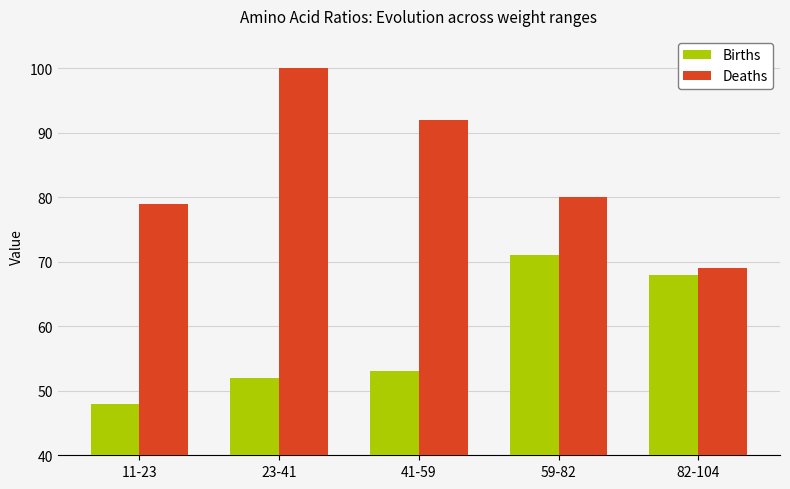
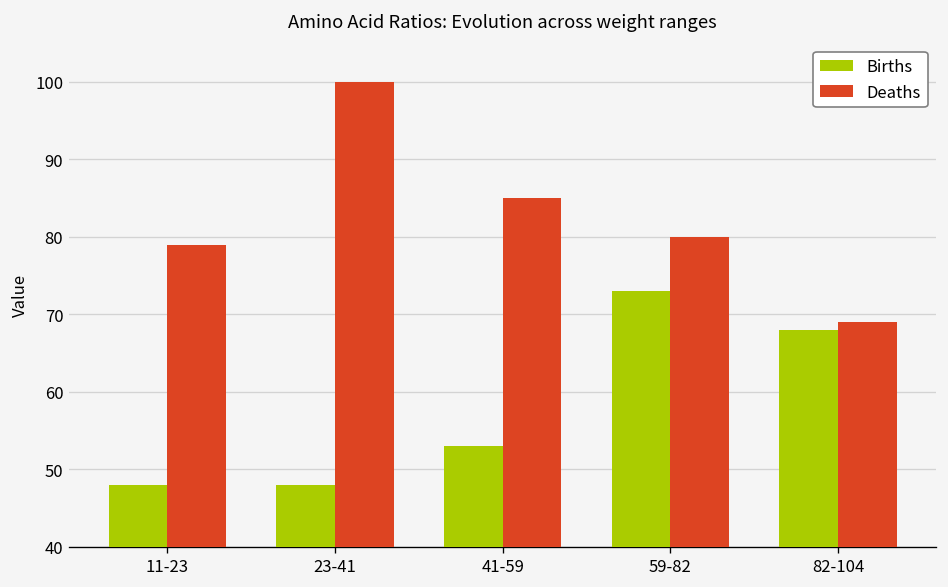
Births, 23-41: 52 -> 48
Deaths, 41-59: 92 -> 85
Births, 59-82: 71 -> 73
